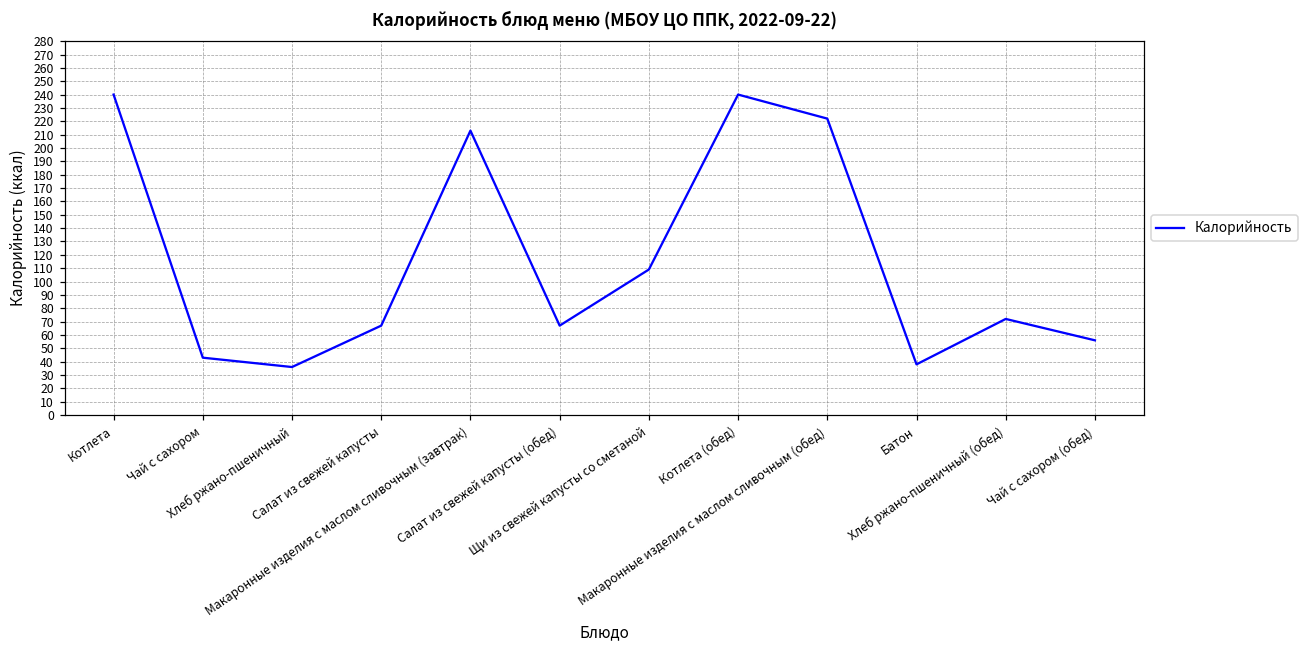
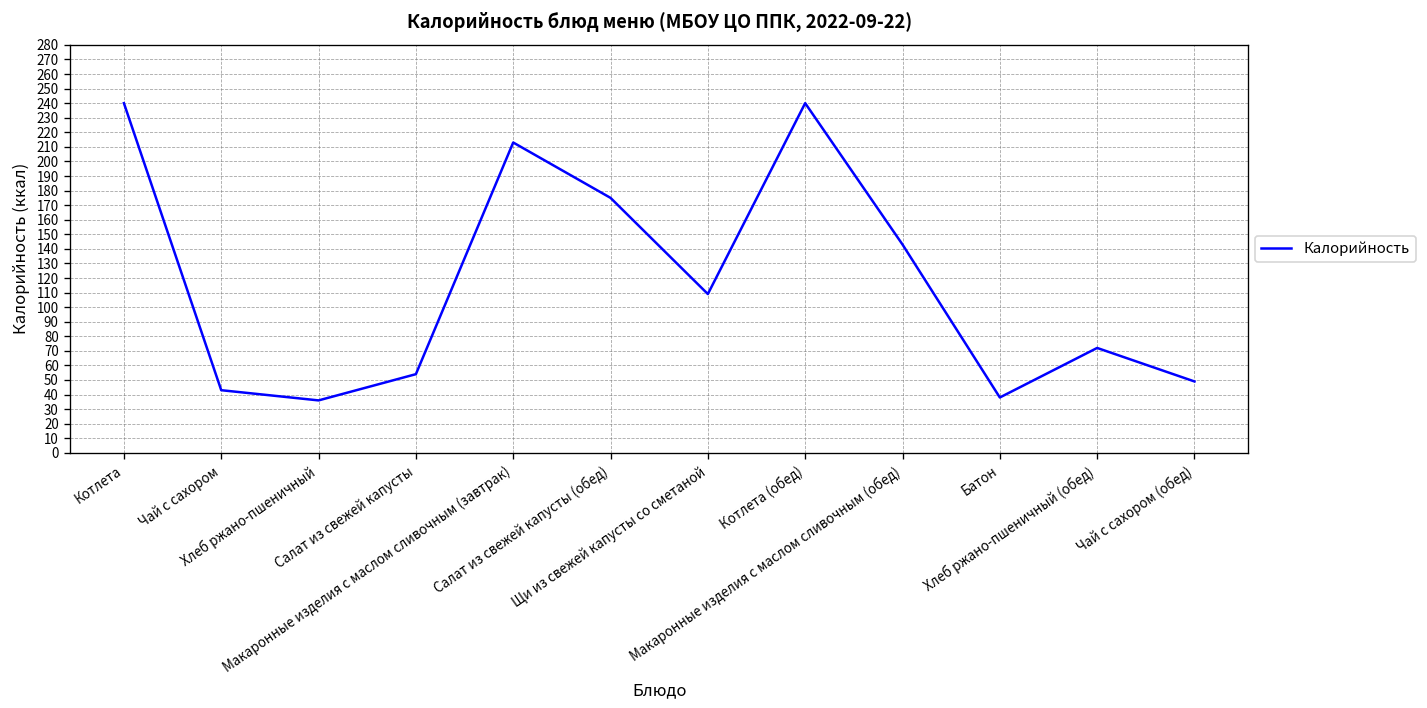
Салат из свежей капусты: 67 -> 54
Салат из свежей капусты (обед): 67 -> 175
Макаронные изделия с маслом сливочным (обед): 222 -> 143
Чай с сахором (обед): 56 -> 49
